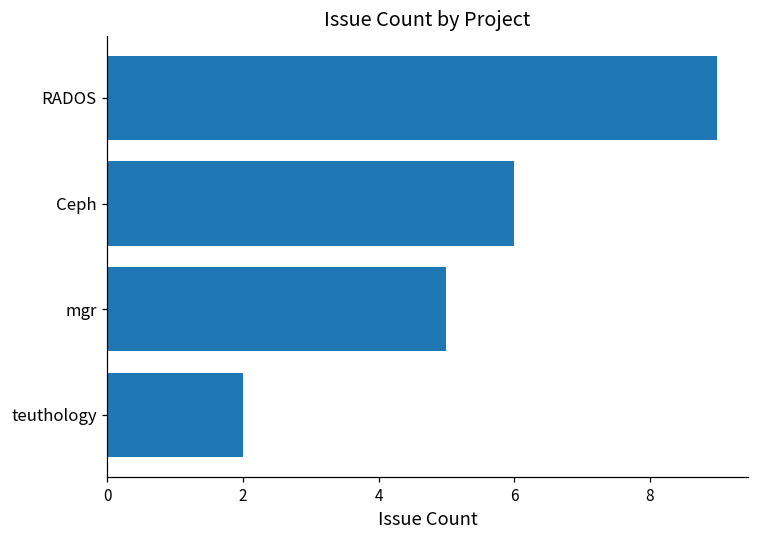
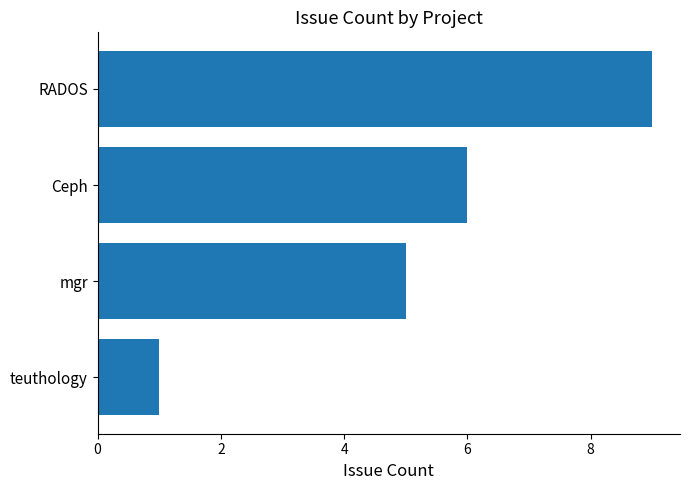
teuthology: 2 -> 1
